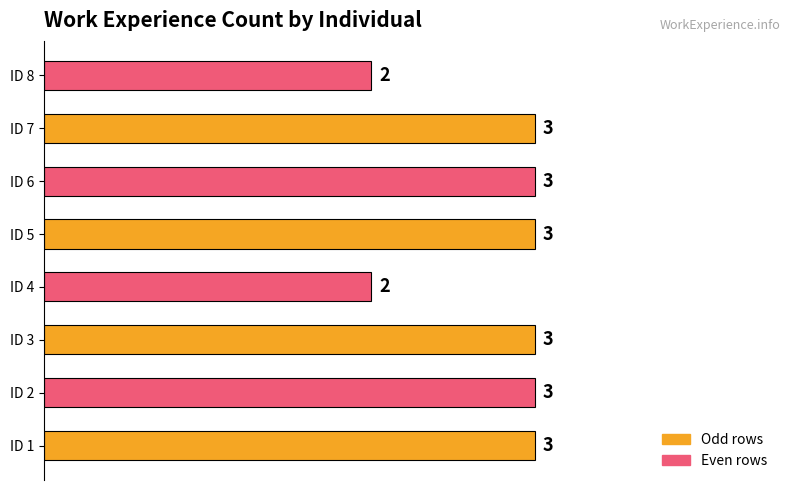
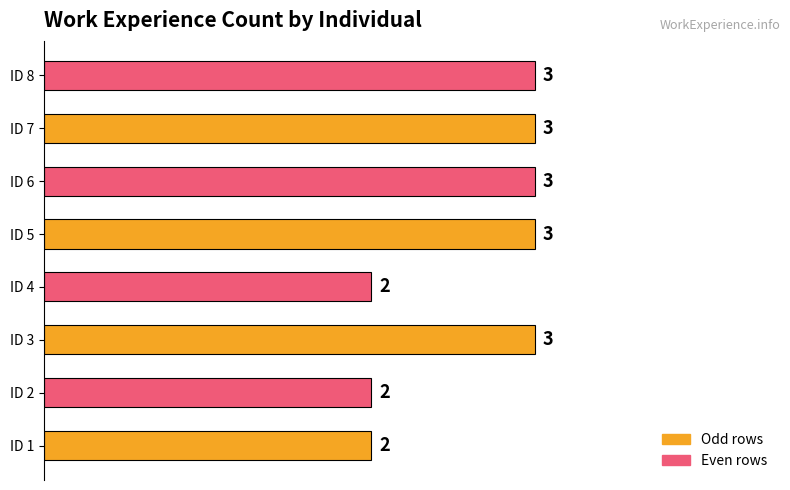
ID 8: 2 -> 3
ID 2: 3 -> 2
ID 1: 3 -> 2
